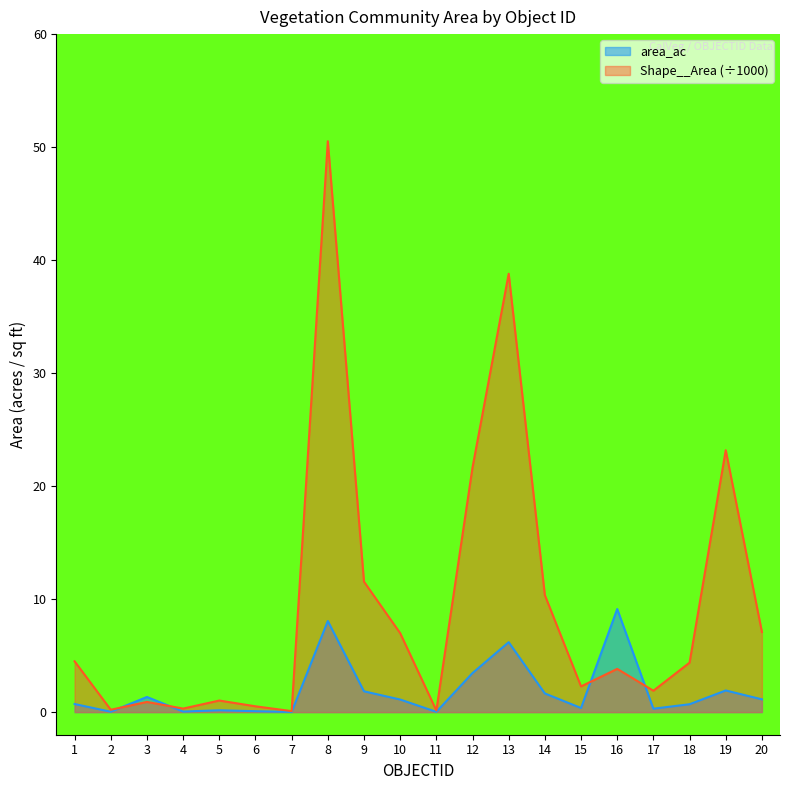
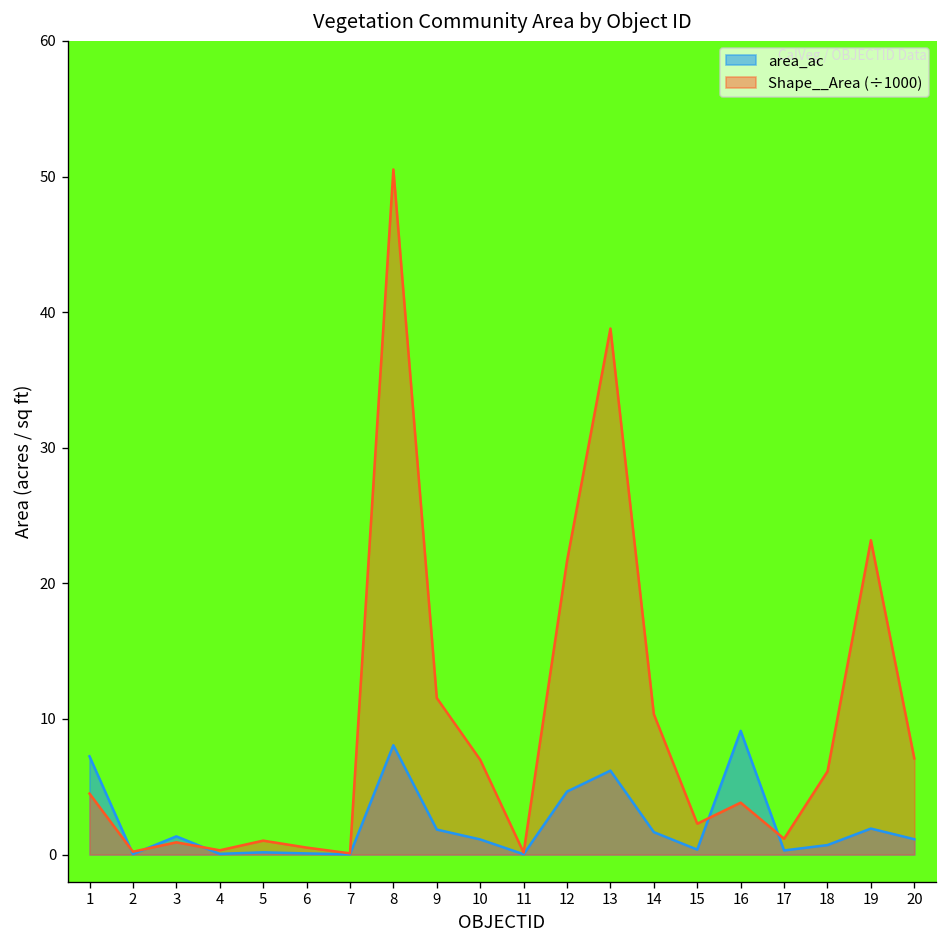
area_ac, 1: 0.7 -> 7.2
area_ac, 12: 3.5 -> 4.6
Shape__Area (÷1000), 17: 1.9 -> 1.2
Shape__Area (÷1000), 18: 4.4 -> 6.1
